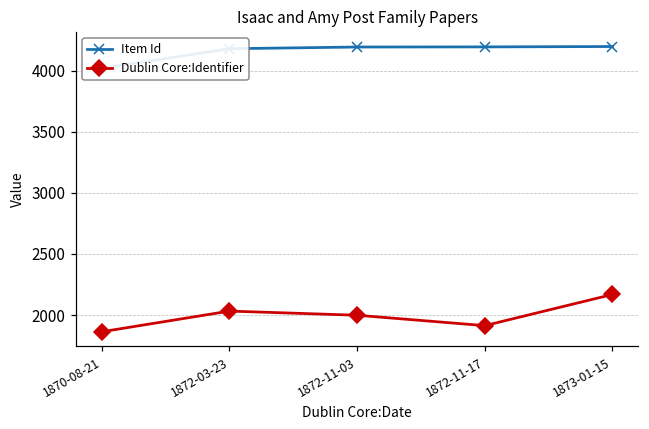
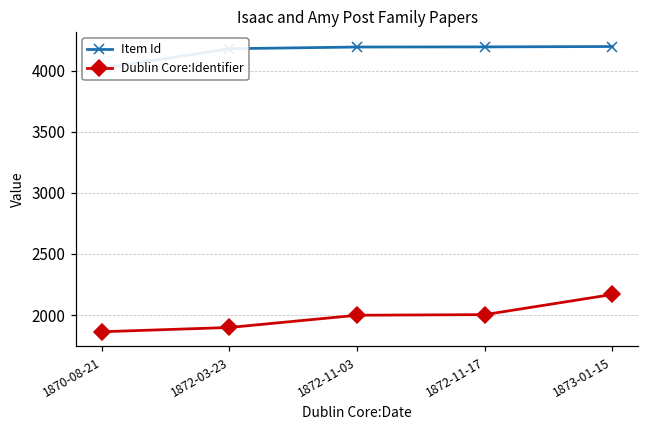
Dublin Core:Identifier, 1872-03-23: 2030 -> 1900
Dublin Core:Identifier, 1872-11-17: 1910 -> 2000
